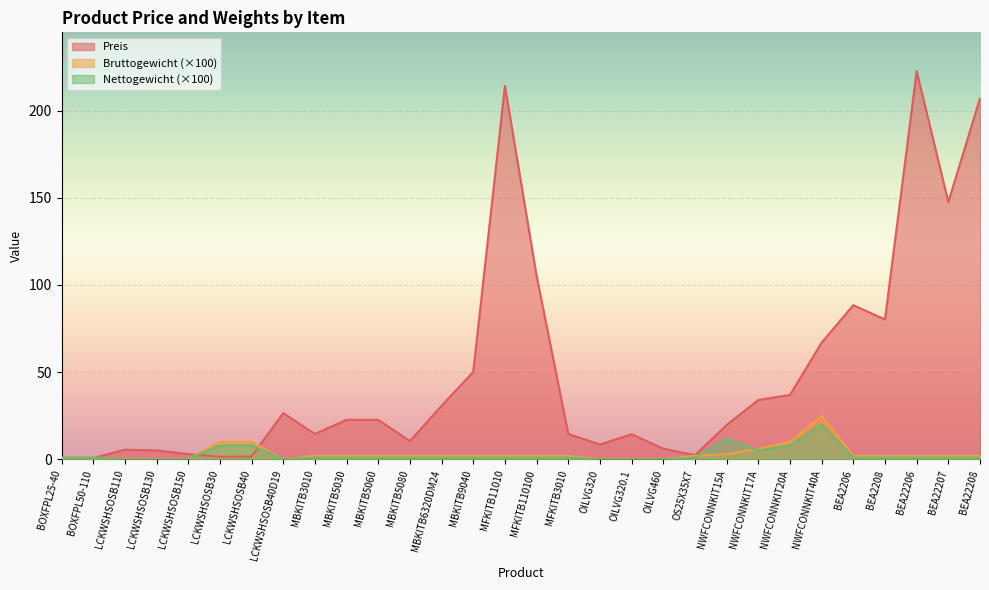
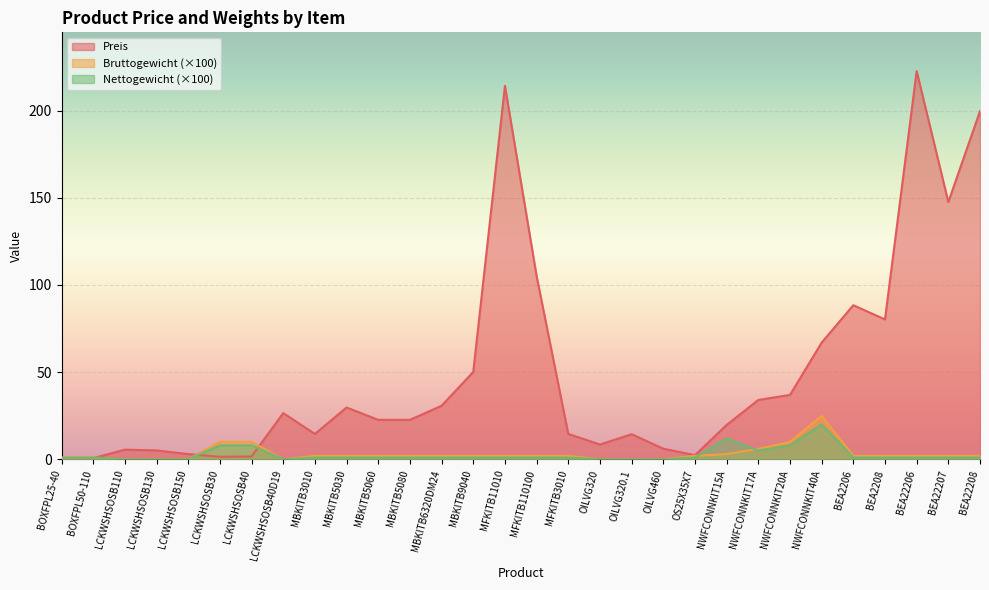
Preis, MBKITB5030: 23 -> 30
Preis, MBKITB5080: 11 -> 23
Preis, BEA22208: 207 -> 200
